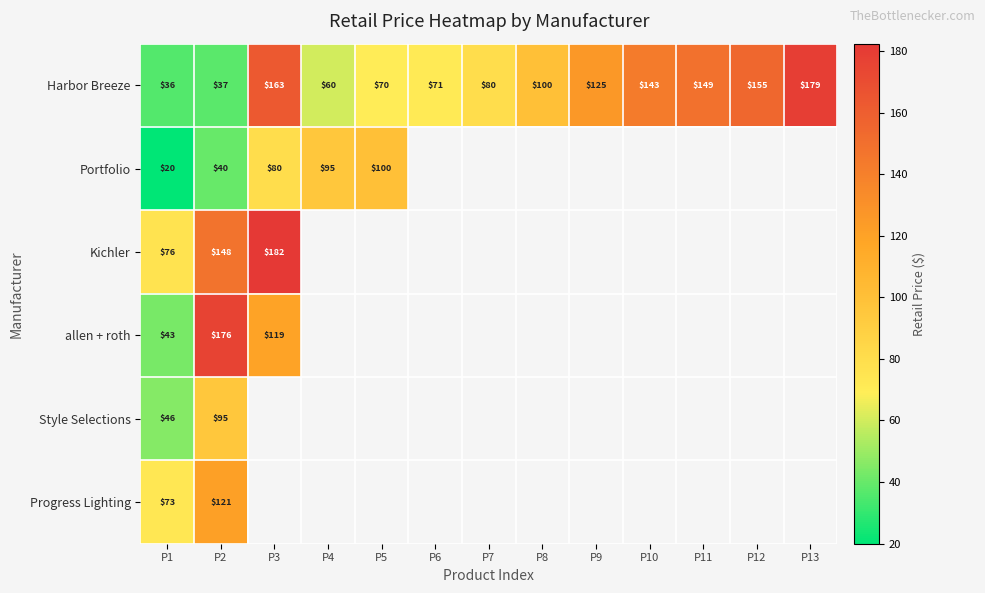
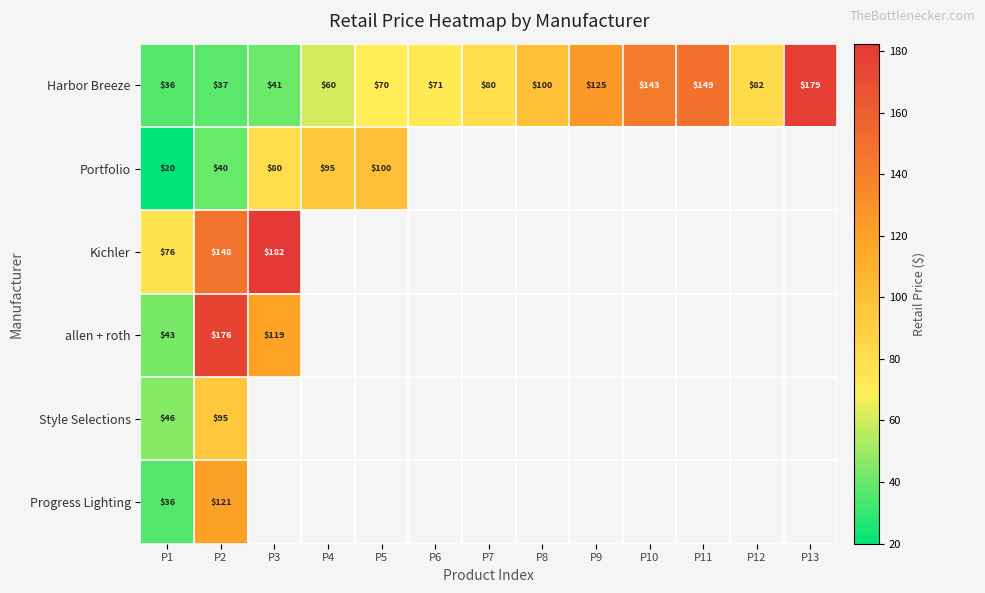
Harbor Breeze, P3: $163 -> $41
Harbor Breeze, P12: $155 -> $82
Progress Lighting, P1: $73 -> $36
